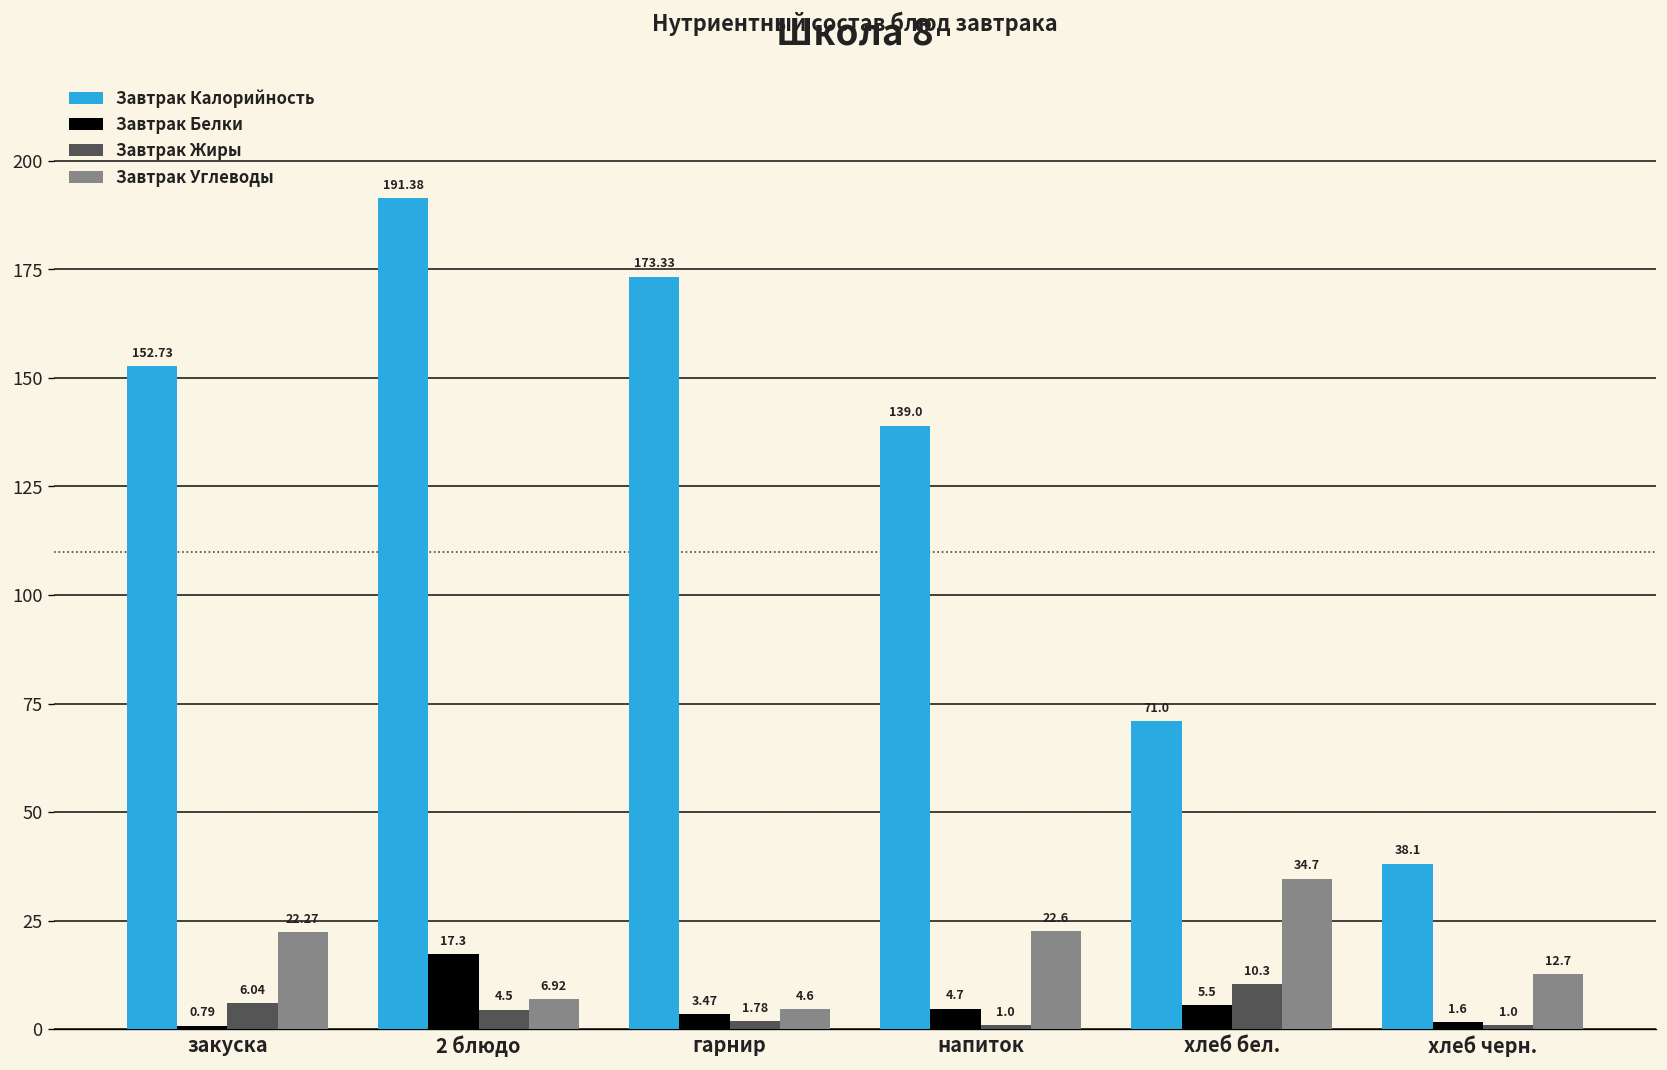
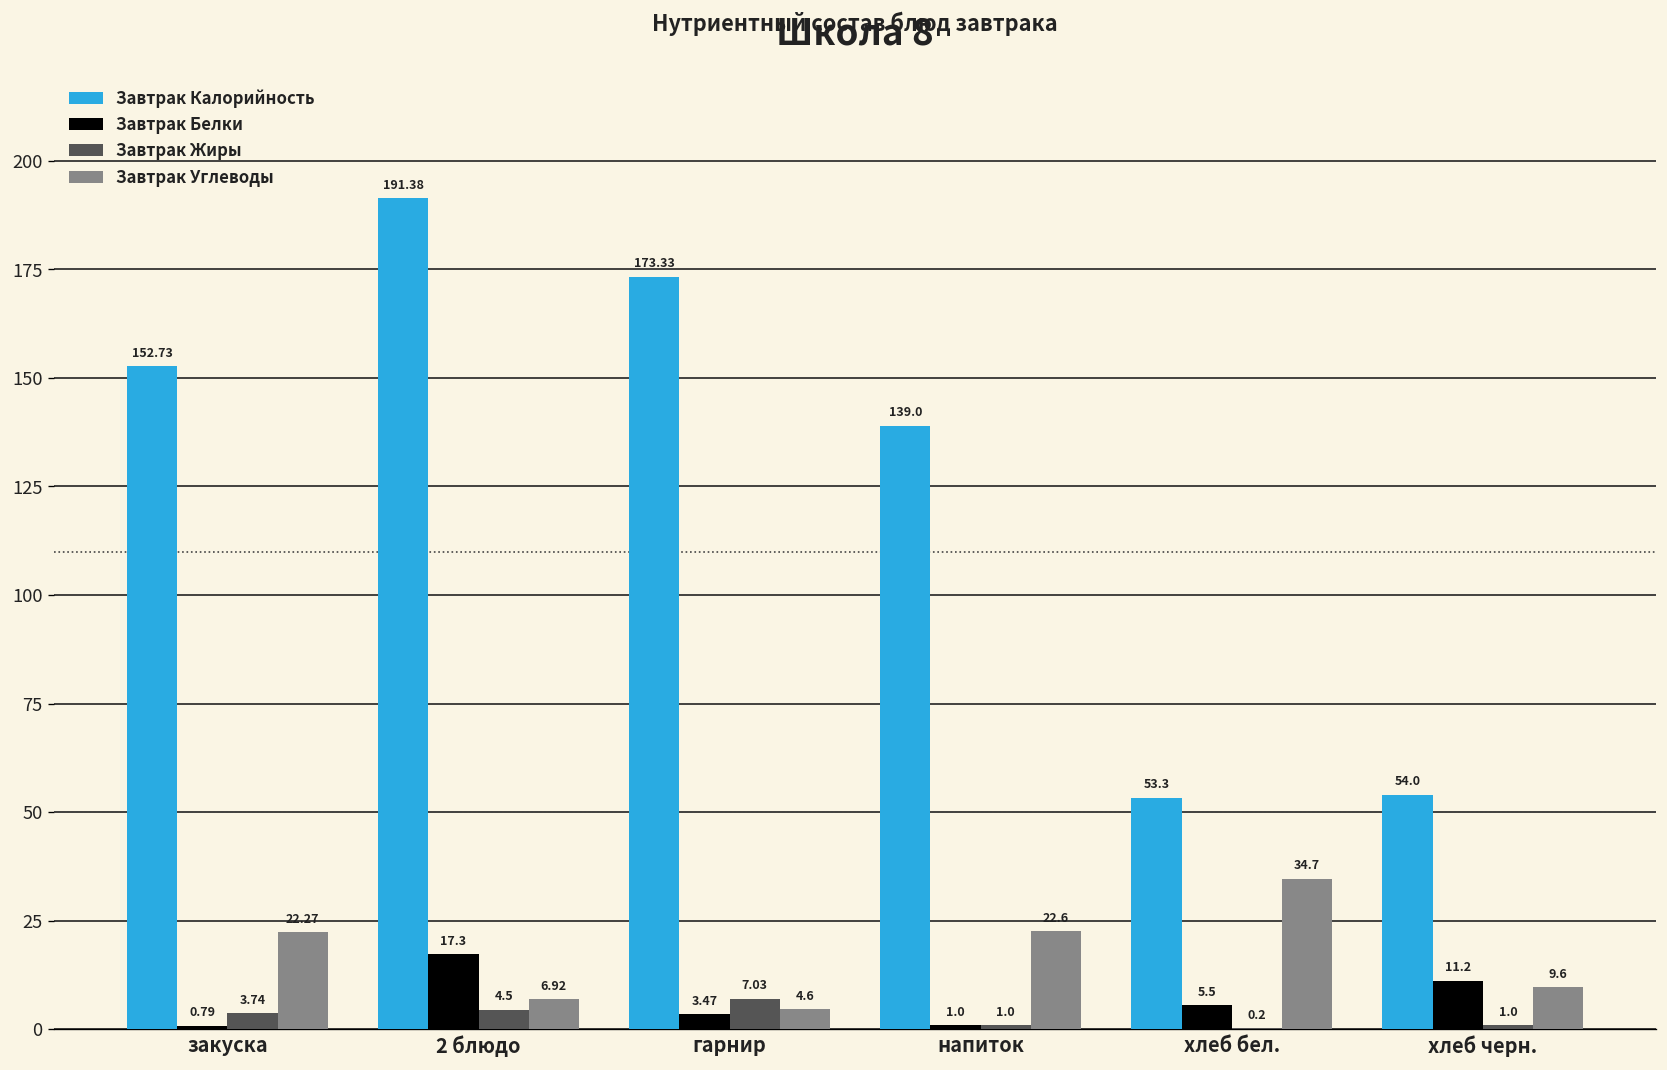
Завтрак Жиры, закуска: 6.04 -> 3.74
Завтрак Жиры, гарнир: 1.78 -> 7.03
Завтрак Белки, напиток: 4.7 -> 1.0
Завтрак Калорийность, хлеб бел.: 71.0 -> 53.3
Завтрак Жиры, хлеб бел.: 10.3 -> 0.2
Завтрак Калорийность, хлеб черн.: 38.1 -> 54.0
Завтрак Белки, хлеб черн.: 1.6 -> 11.2
Завтрак Углеводы, хлеб черн.: 12.7 -> 9.6
